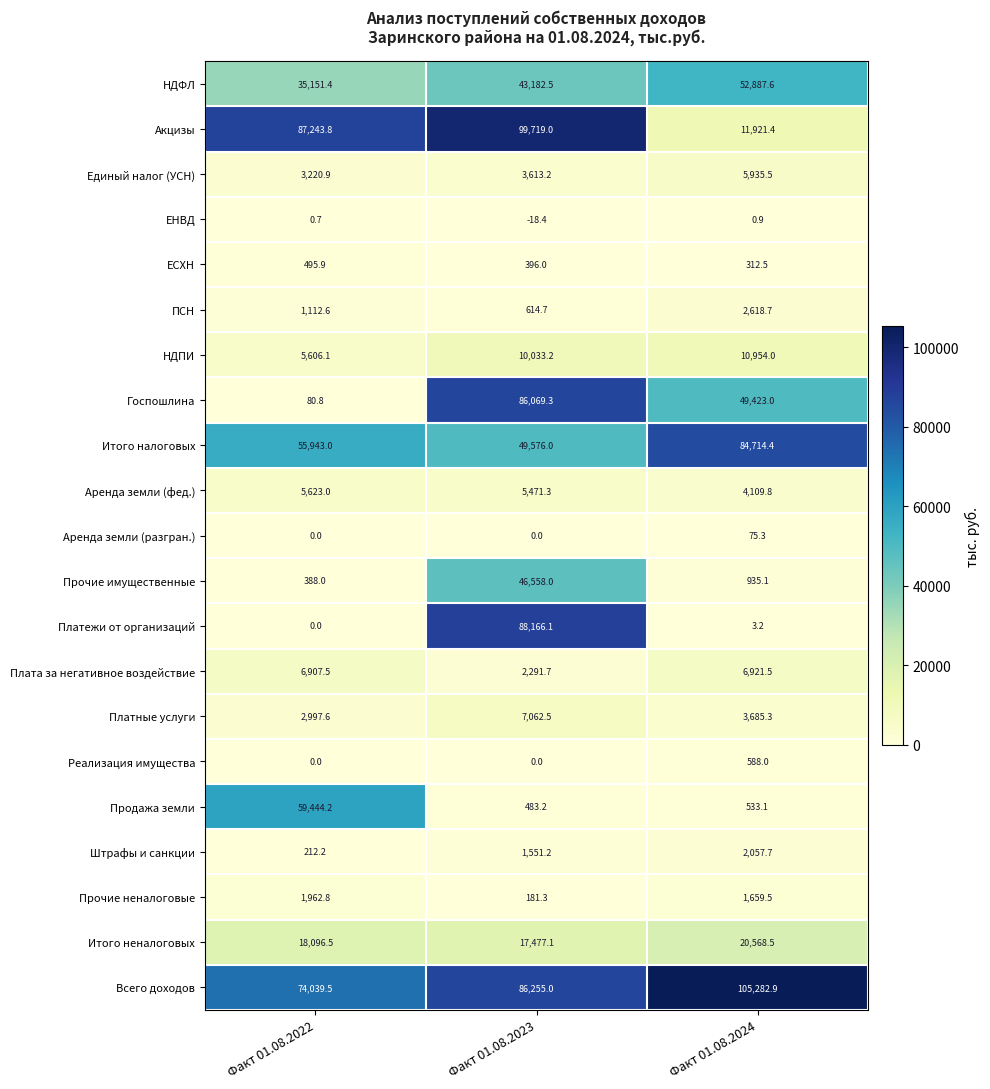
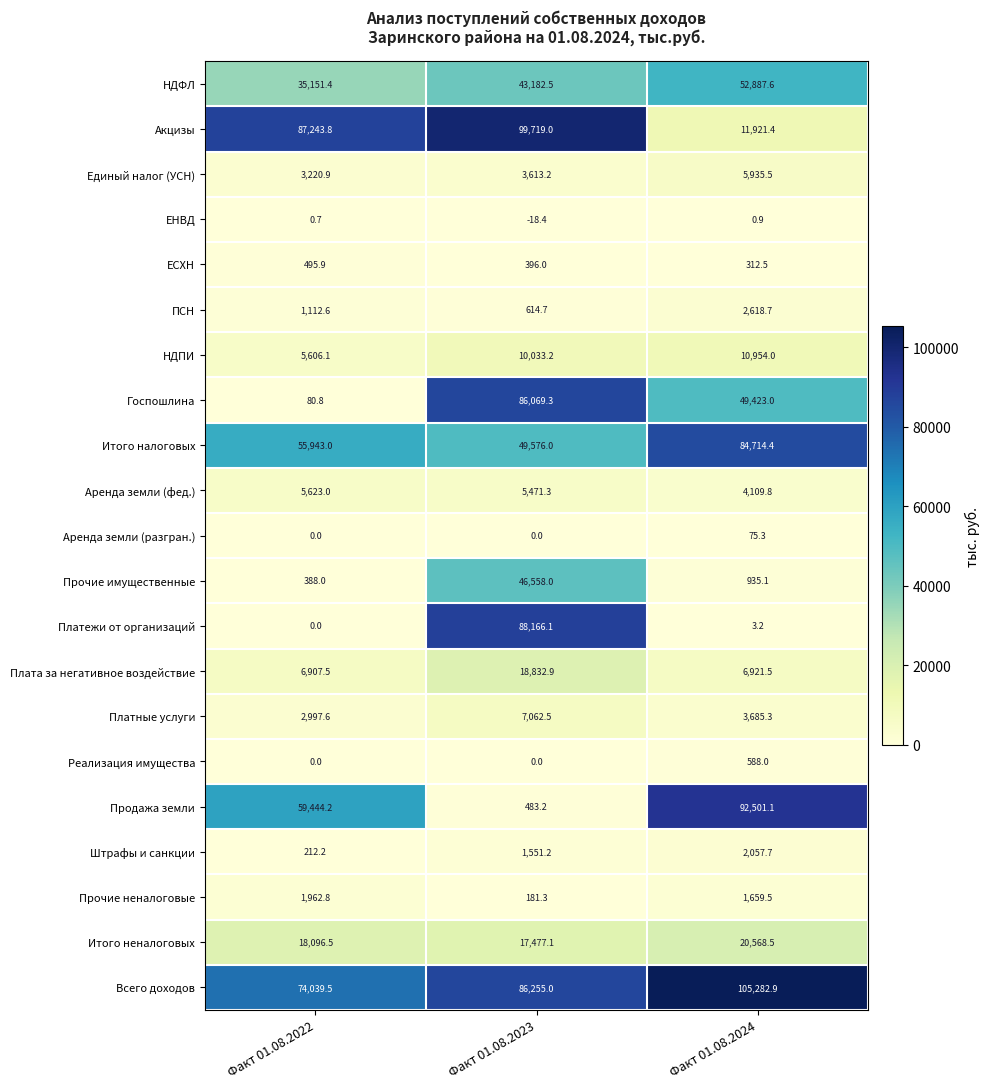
Плата за негативное воздействие, Факт 01.08.2023: 2,291.7 -> 18,832.9
Продажа земли, Факт 01.08.2024: 533.1 -> 92,501.1
